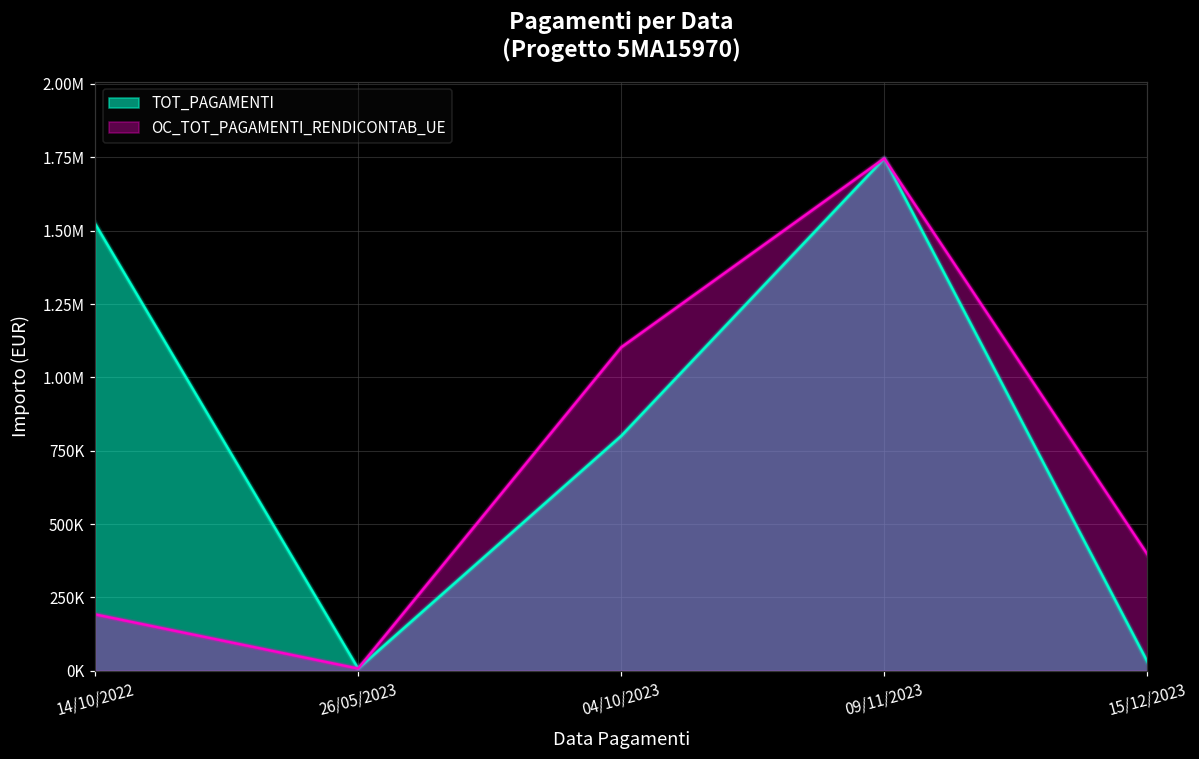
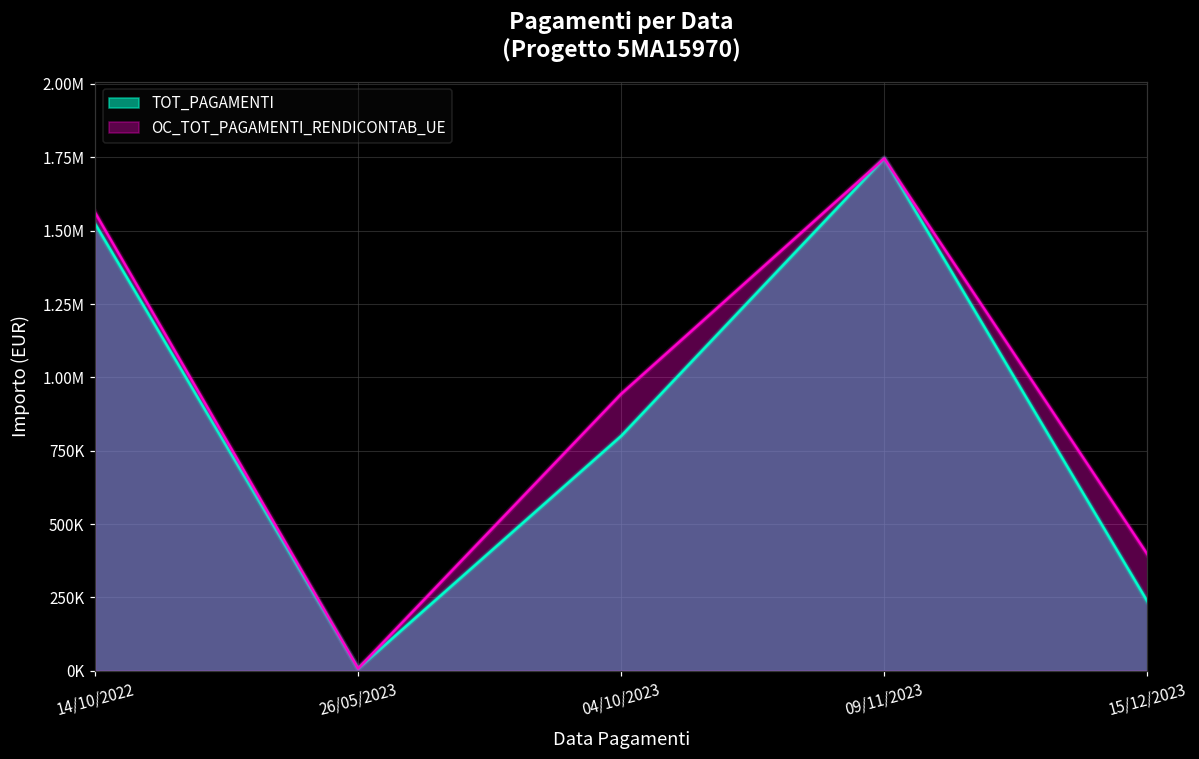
OC_TOT_PAGAMENTI_RENDICONTAB_UE, 14/10/2022: 190000 -> 1560000
OC_TOT_PAGAMENTI_RENDICONTAB_UE, 04/10/2023: 1100000 -> 940000
TOT_PAGAMENTI, 15/12/2023: 30000 -> 240000
